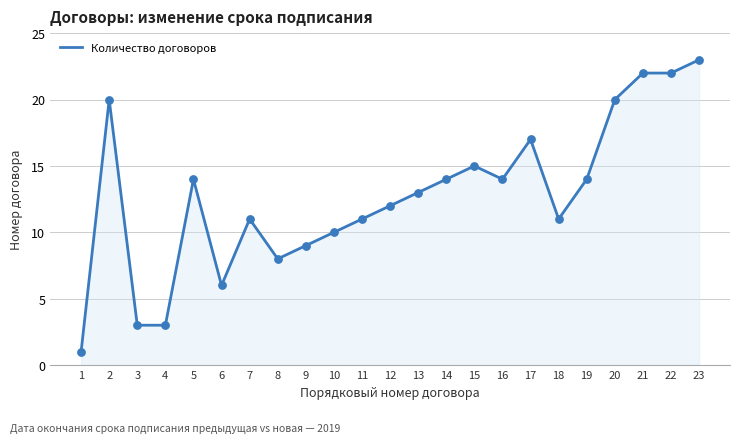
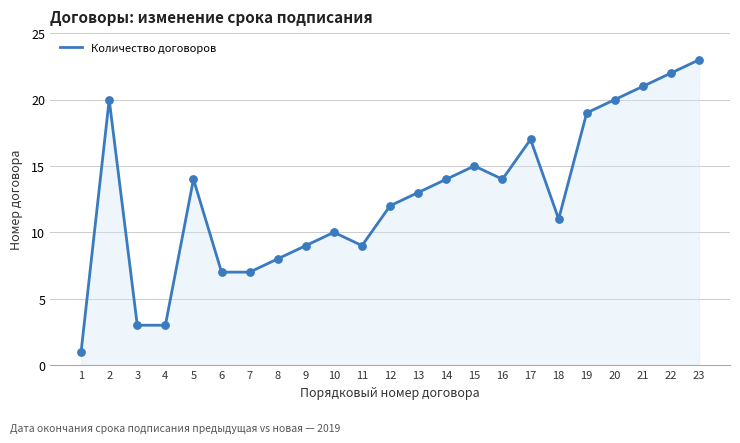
6: 6 -> 7
7: 11 -> 7
11: 11 -> 9
19: 14 -> 19
21: 22 -> 21
